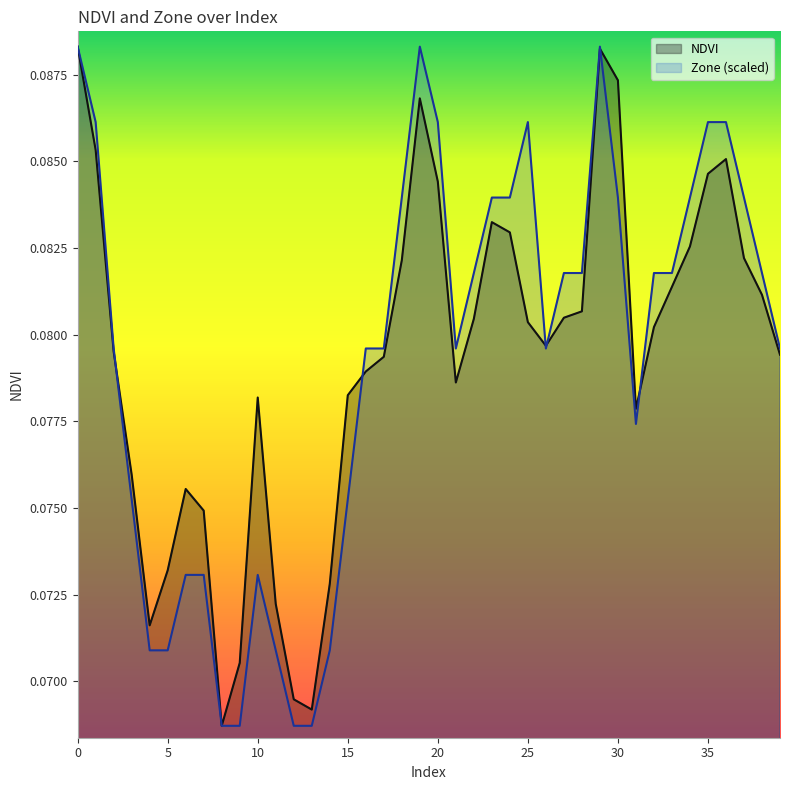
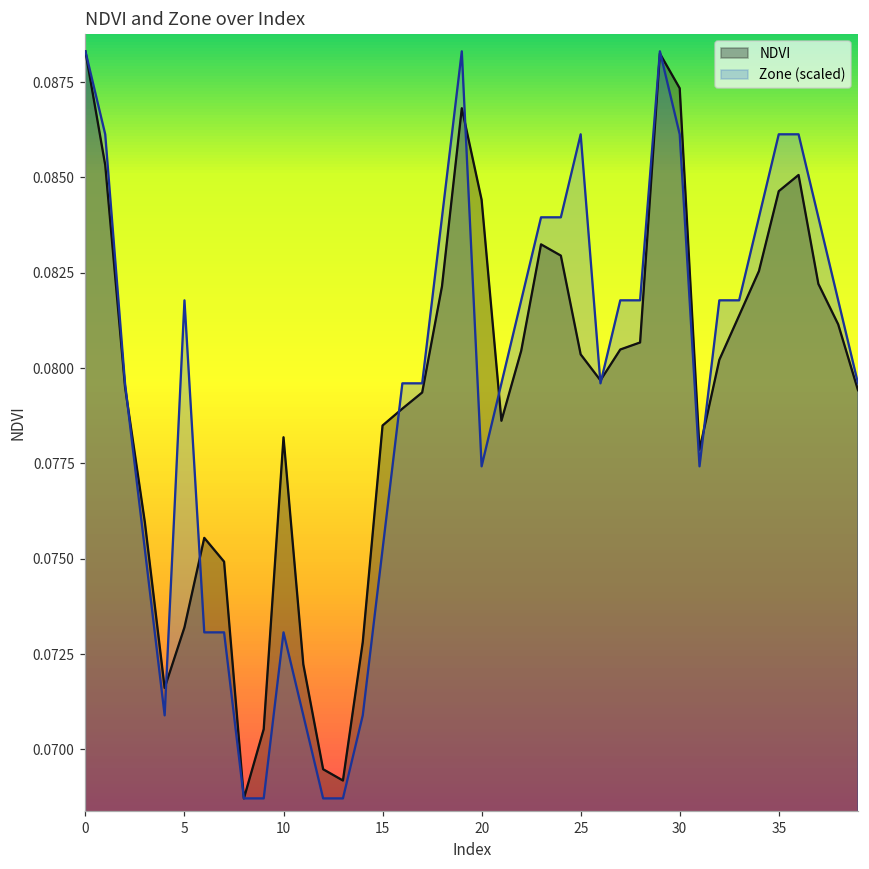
Zone (scaled), 5: 0.0709 -> 0.0818
NDVI, 15: 0.0783 -> 0.0785
Zone (scaled), 20: 0.0861 -> 0.0774
Zone (scaled), 30: 0.0840 -> 0.0861
